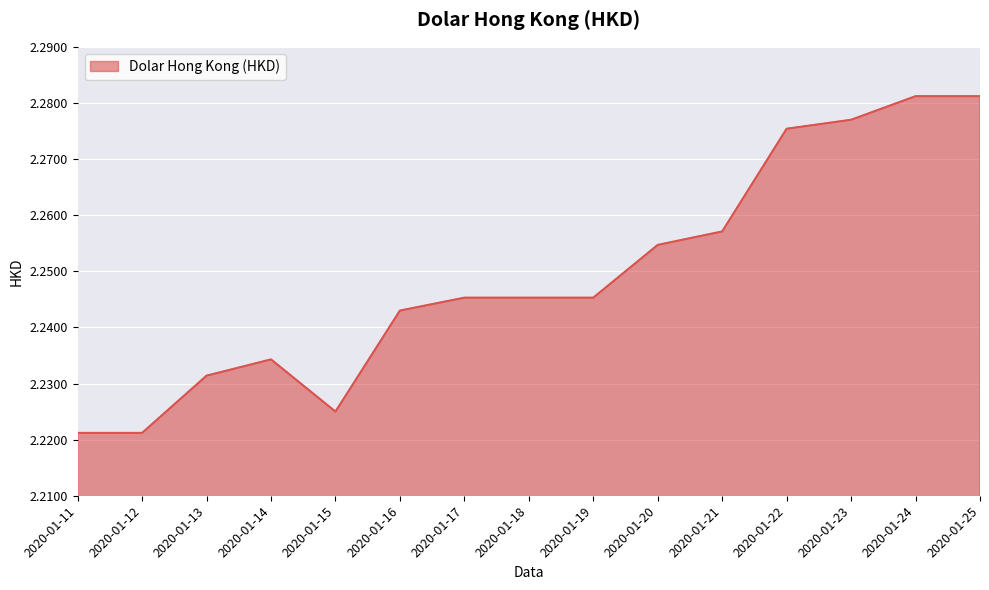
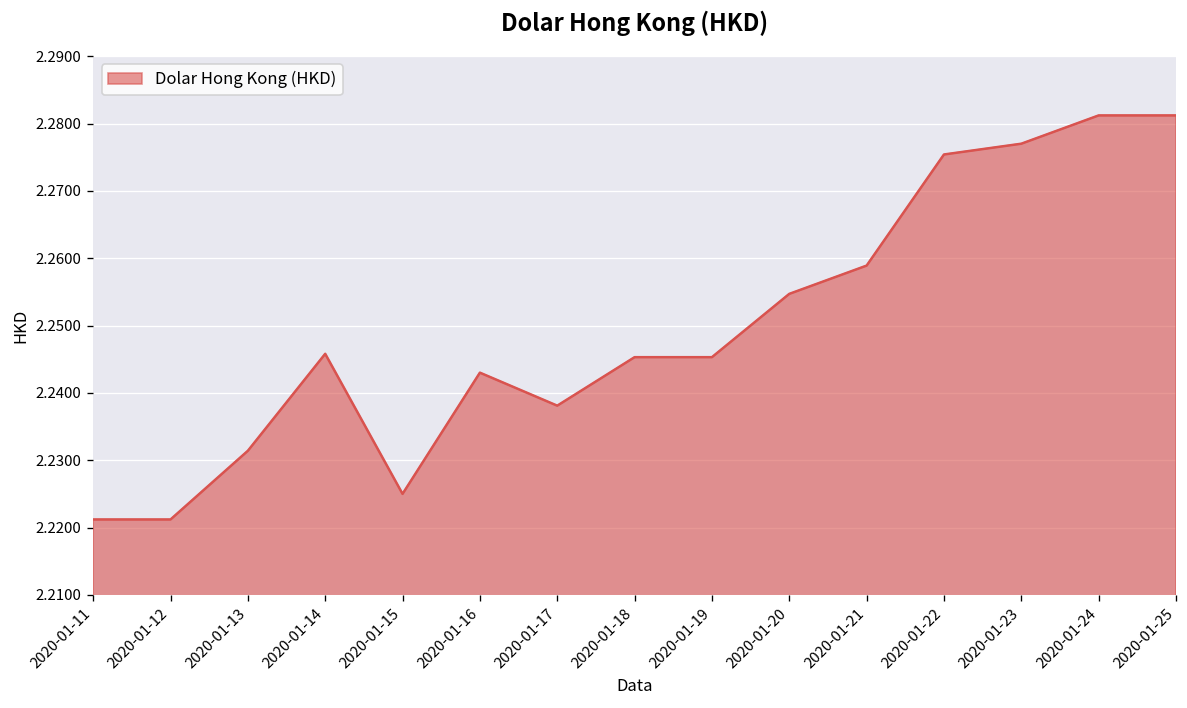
2020-01-14: 2.234 -> 2.246
2020-01-17: 2.245 -> 2.238
2020-01-21: 2.257 -> 2.259
